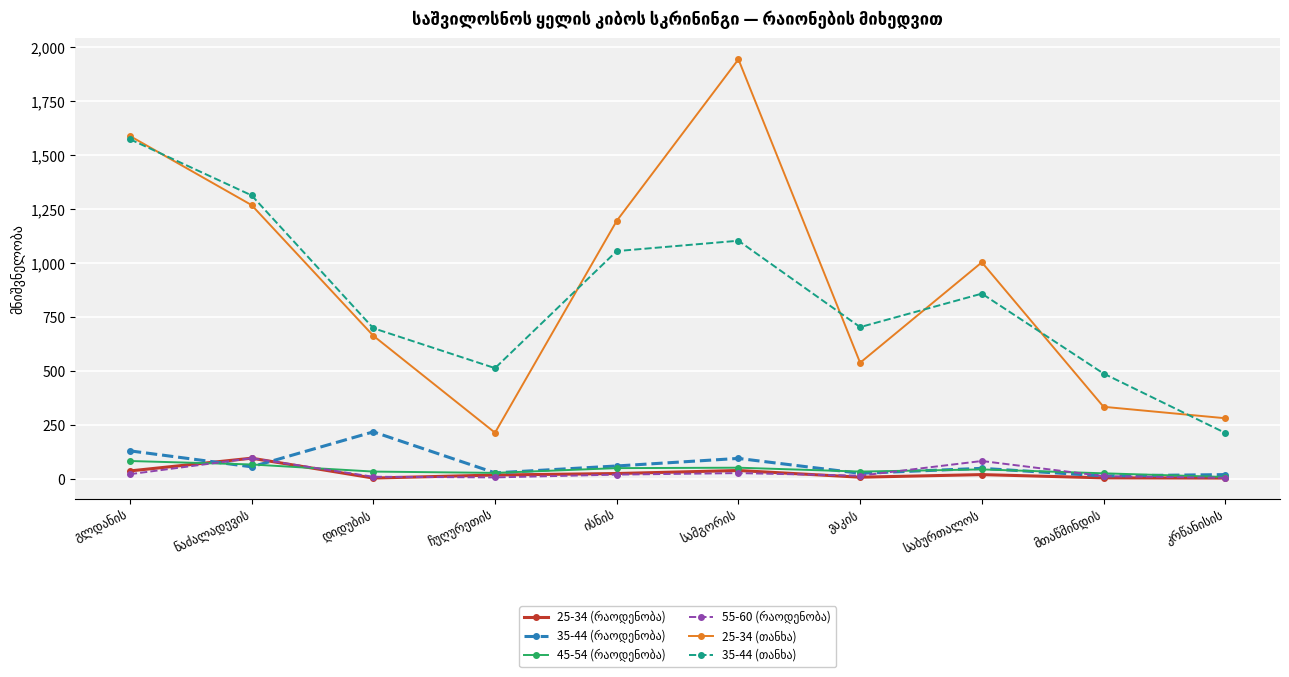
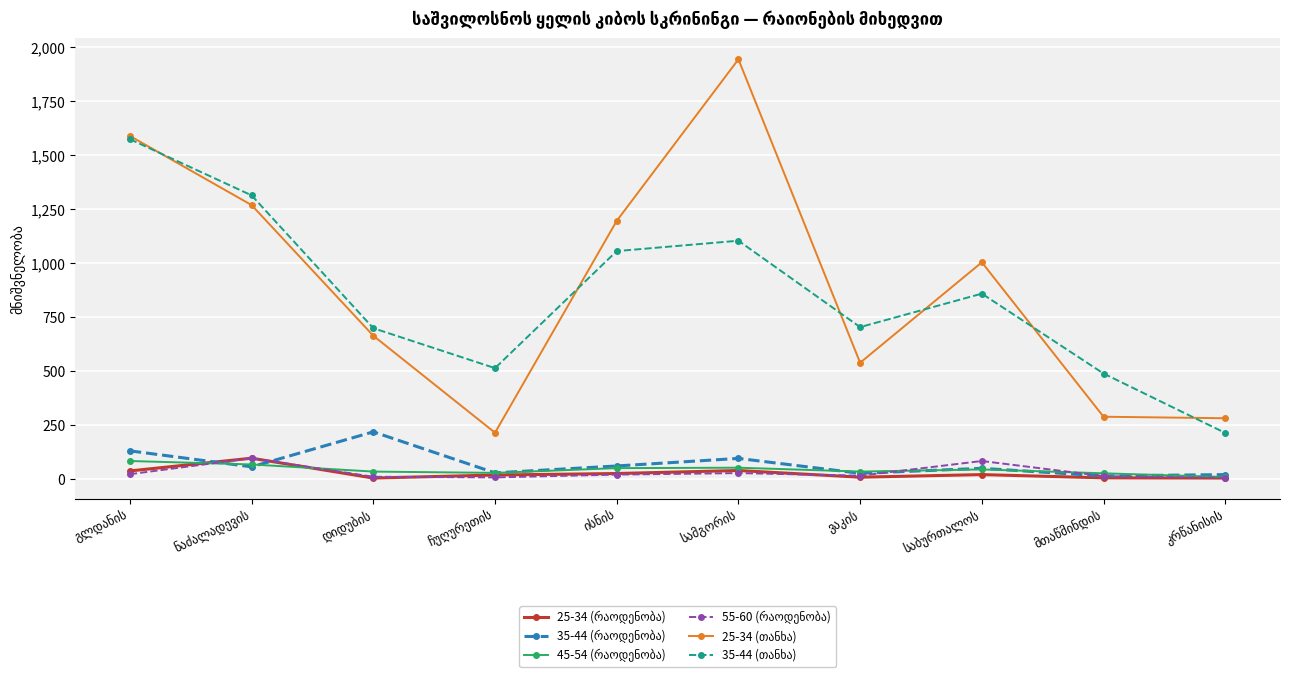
25-34 (თანხა), მთაწმინდის: 340 -> 290
